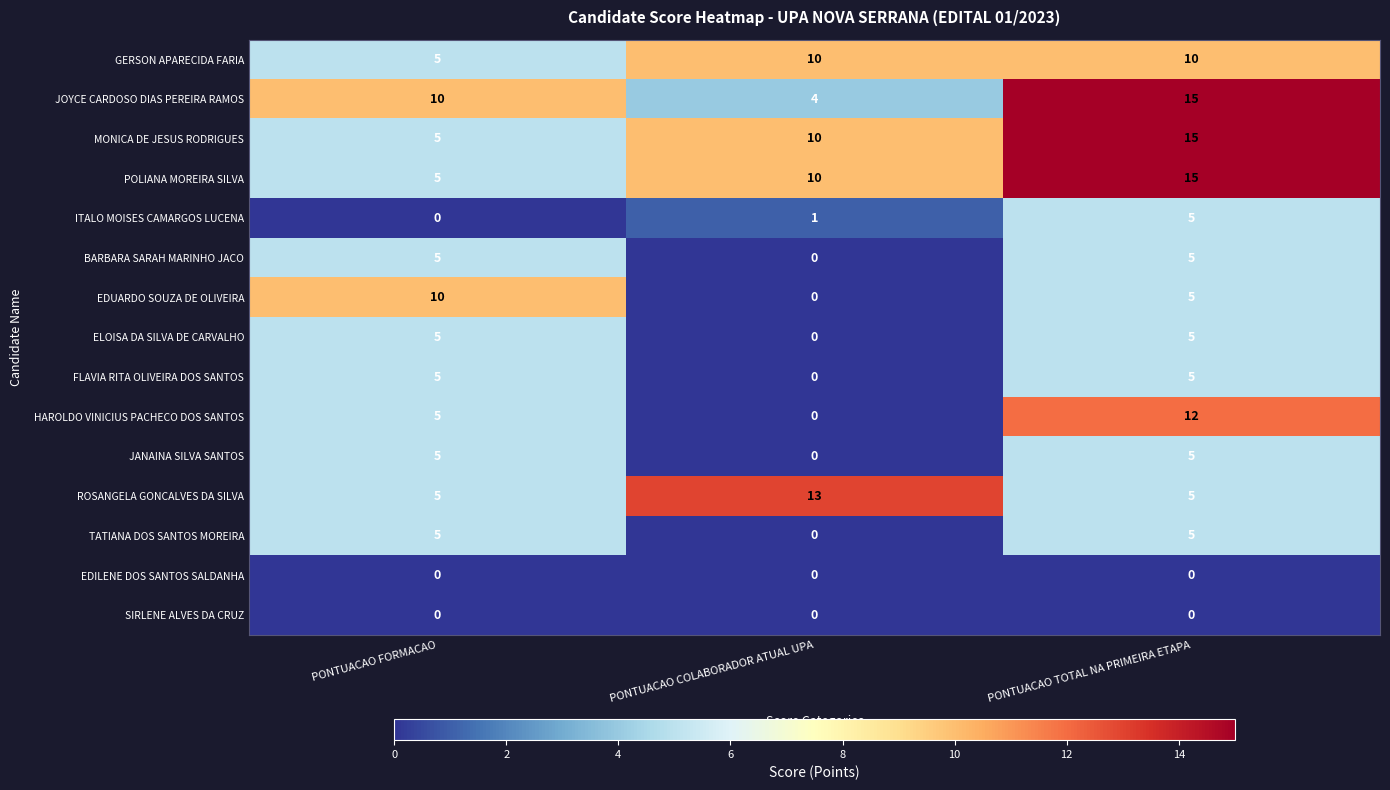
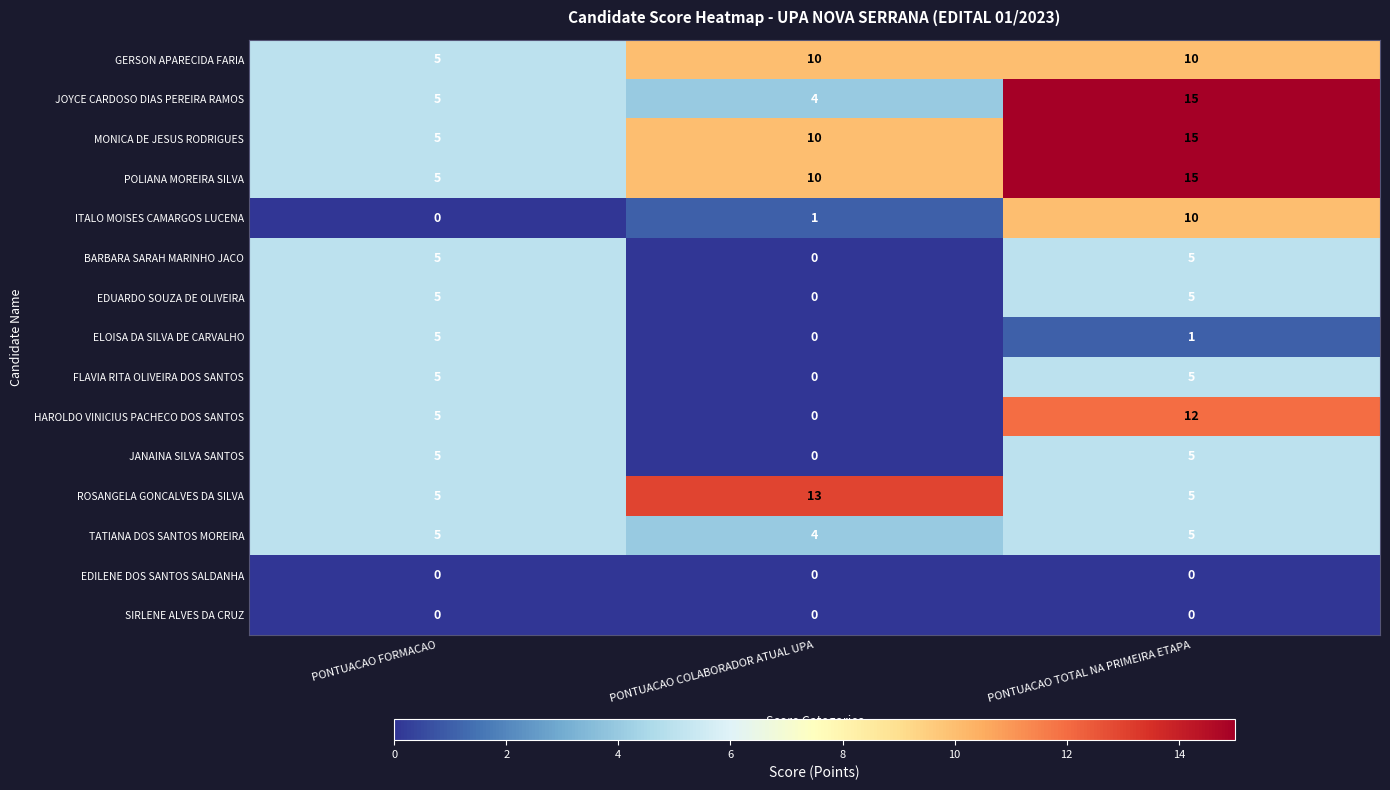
JOYCE CARDOSO DIAS PEREIRA RAMOS, PONTUACAO FORMACAO: 10 -> 5
ITALO MOISES CAMARGOS LUCENA, PONTUACAO TOTAL NA PRIMEIRA ETAPA: 5 -> 10
EDUARDO SOUZA DE OLIVEIRA, PONTUACAO FORMACAO: 10 -> 5
ELOISA DA SILVA DE CARVALHO, PONTUACAO TOTAL NA PRIMEIRA ETAPA: 5 -> 1
TATIANA DOS SANTOS MOREIRA, PONTUACAO COLABORADOR ATUAL UPA: 0 -> 4
